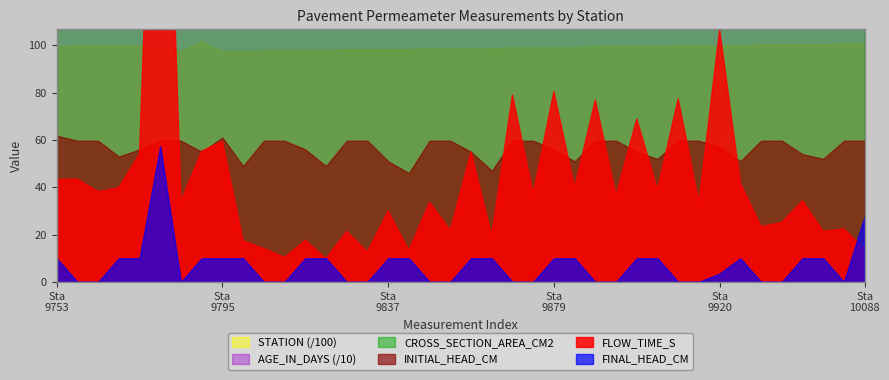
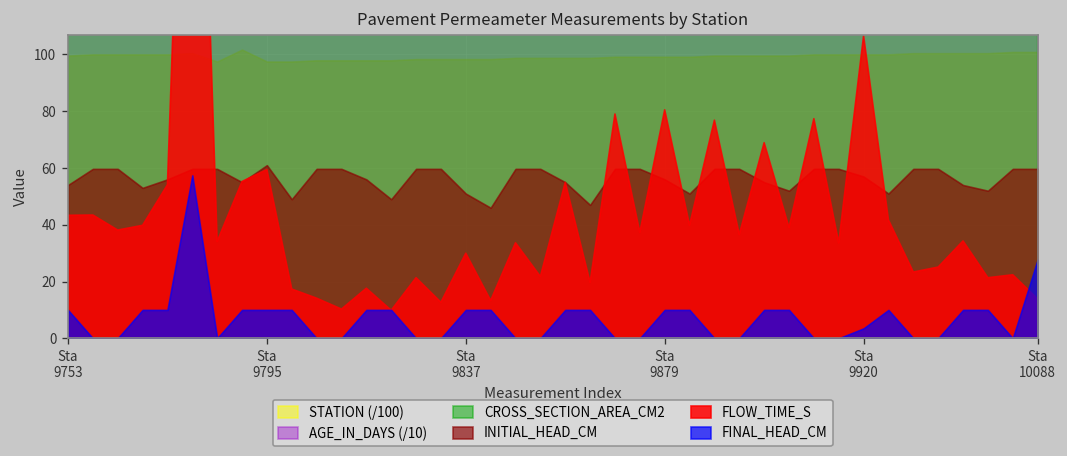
INITIAL_HEAD_CM, Sta 9753: 62 -> 54
